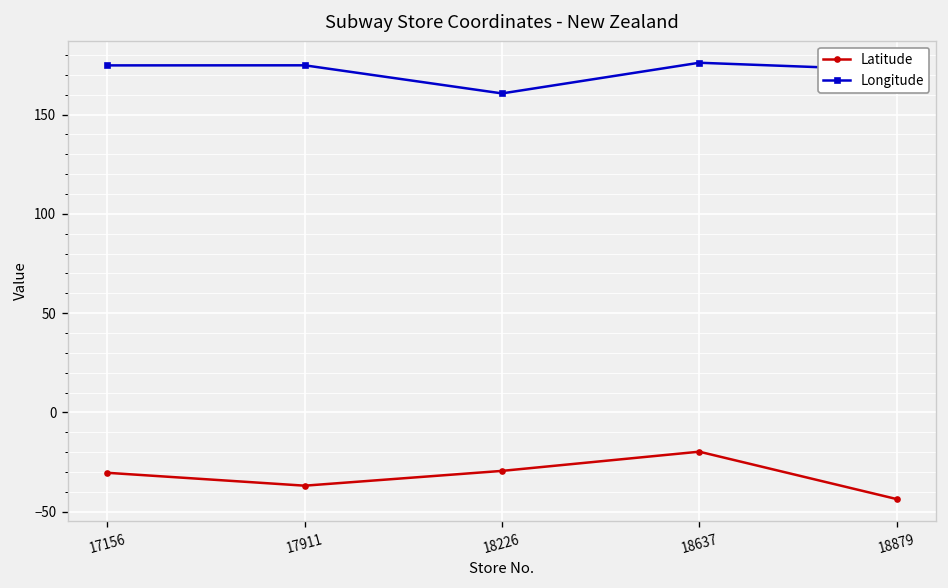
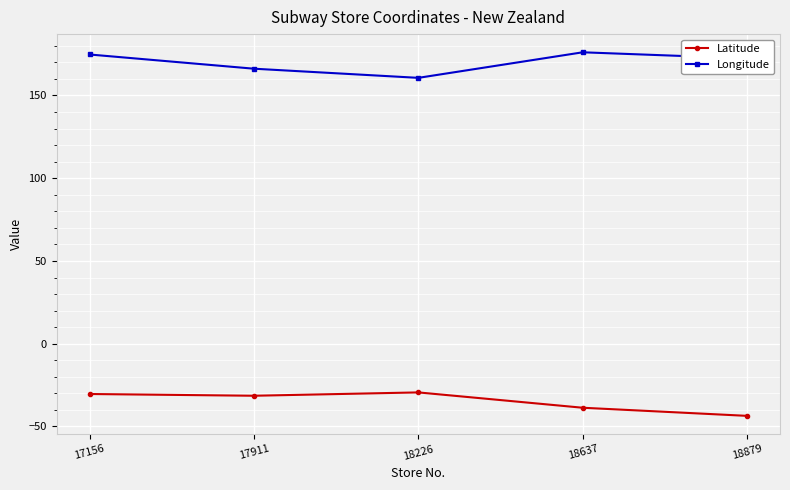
Latitude, 17911: -37 -> -31
Longitude, 17911: 175 -> 166
Latitude, 18637: -20 -> -39
